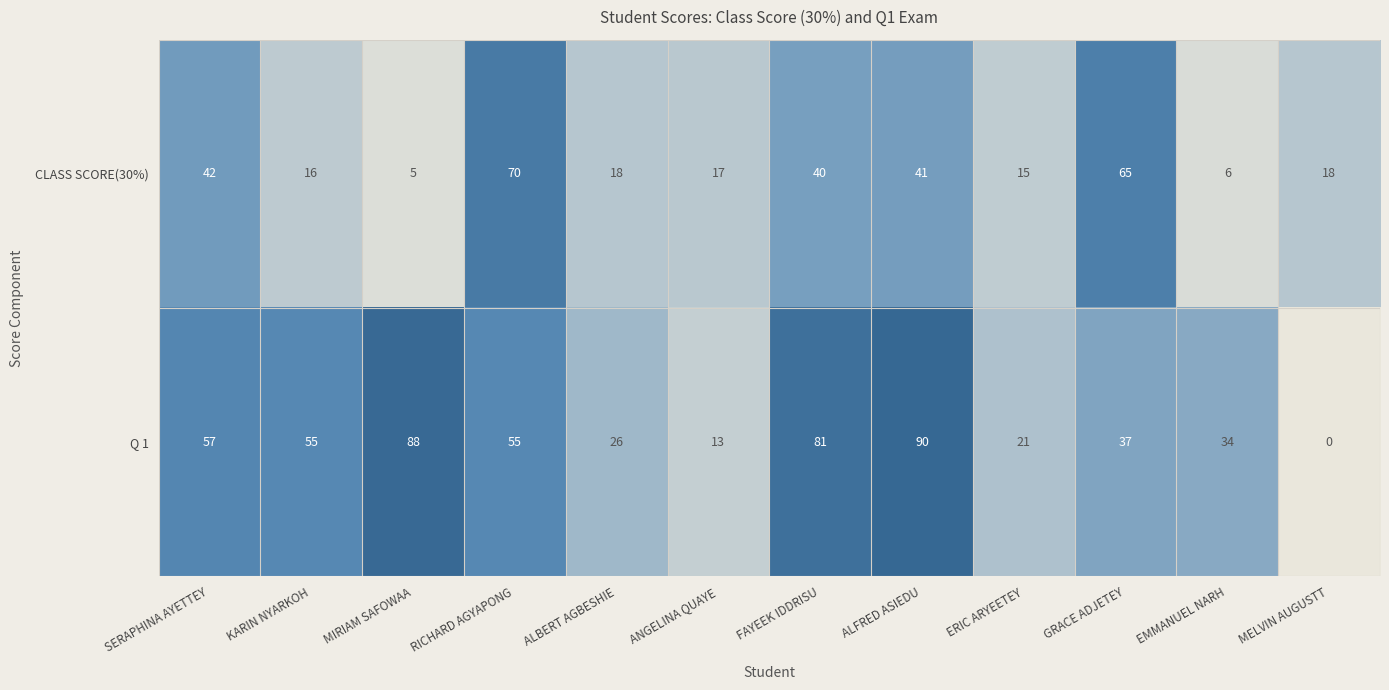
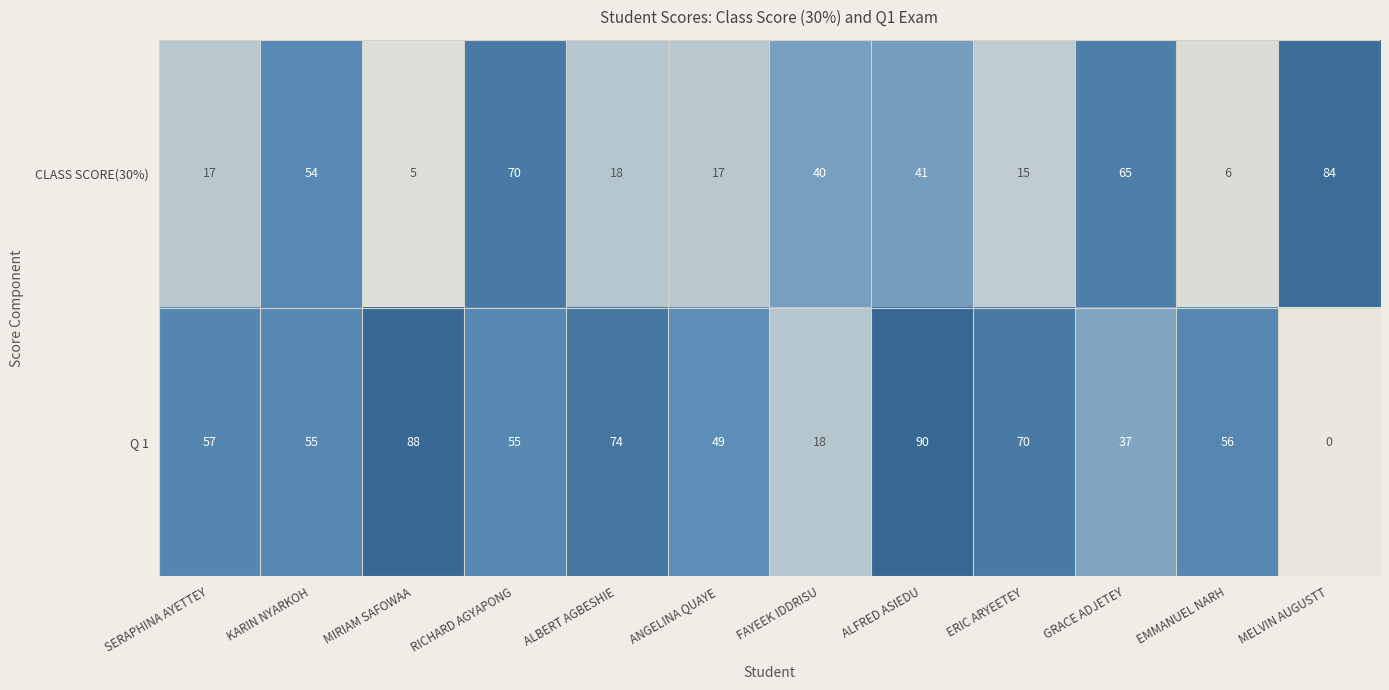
CLASS SCORE(30%), SERAPHINA AYETTEY: 42 -> 17
CLASS SCORE(30%), KARIN NYARKOH: 16 -> 54
CLASS SCORE(30%), MELVIN AUGUSTT: 18 -> 84
Q 1, ALBERT AGBESHIE: 26 -> 74
Q 1, ANGELINA QUAYE: 13 -> 49
Q 1, FAYEEK IDDRISU: 81 -> 18
Q 1, ERIC ARYEETEY: 21 -> 70
Q 1, EMMANUEL NARH: 34 -> 56
